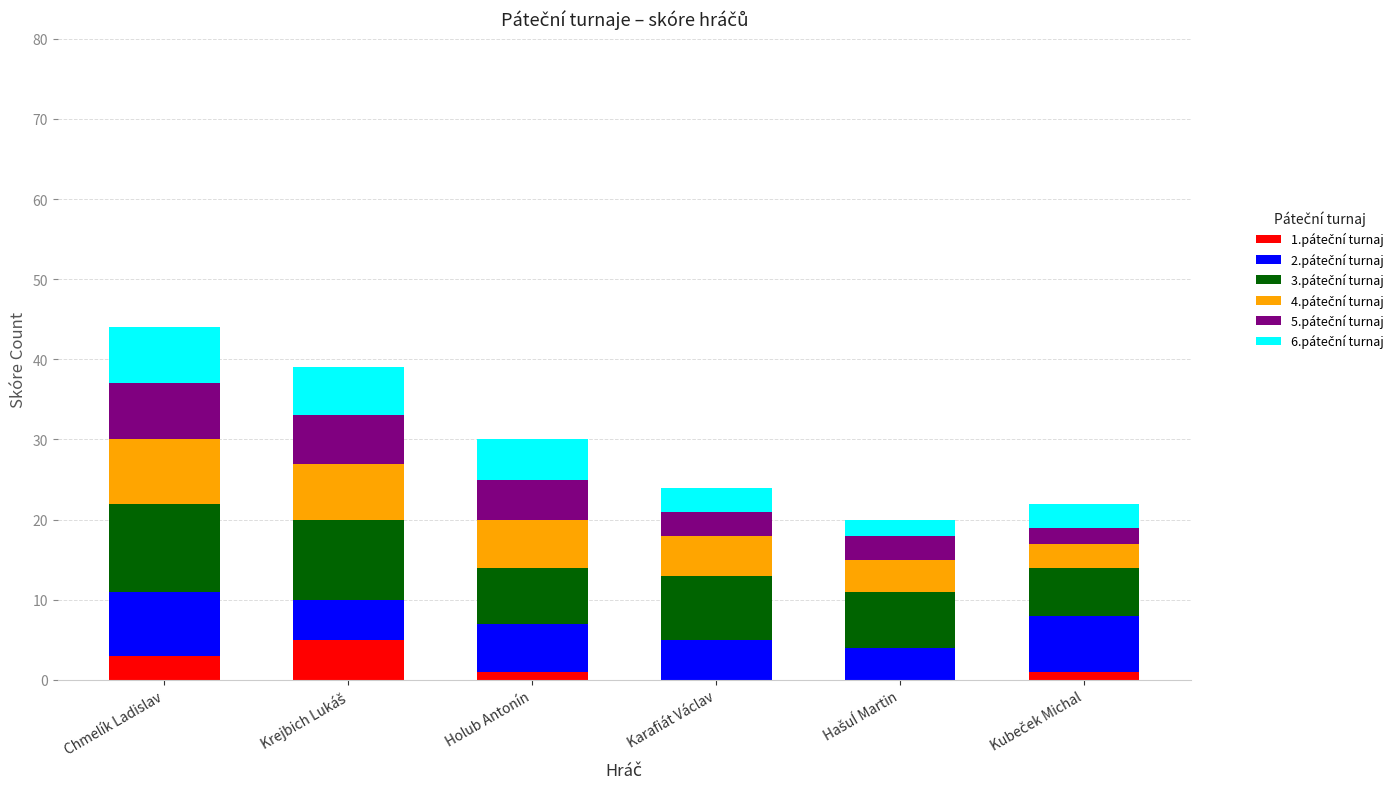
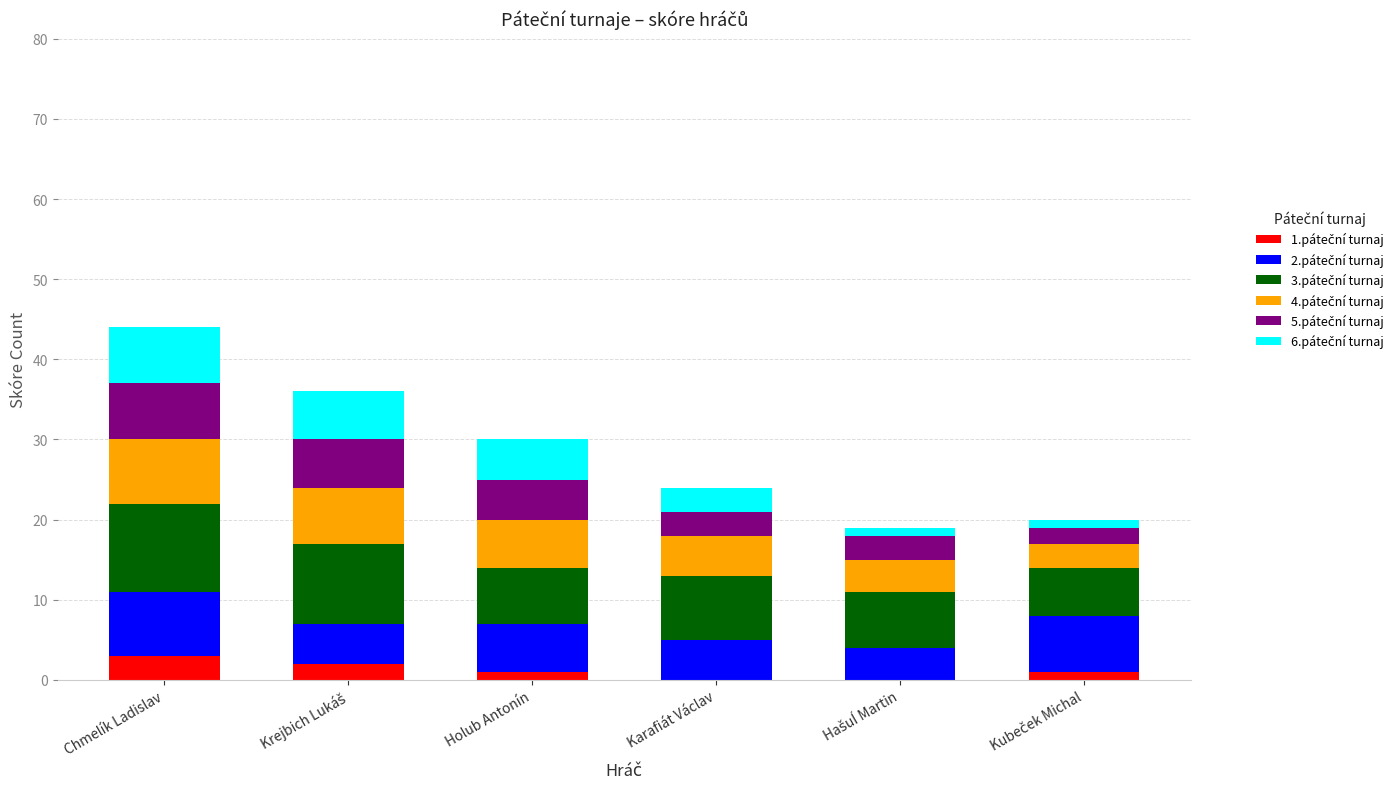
1.páteční turnaj, Krejbich Lukáš: 5 -> 2
6.páteční turnaj, Hašuĺ Martin: 2 -> 1
6.páteční turnaj, Kubeček Michal: 3 -> 1
